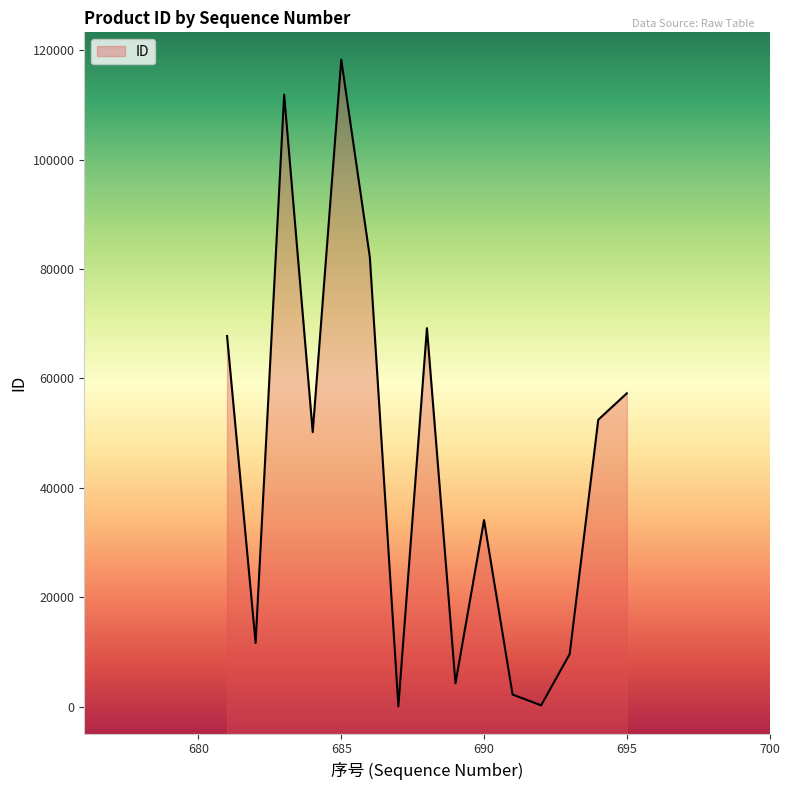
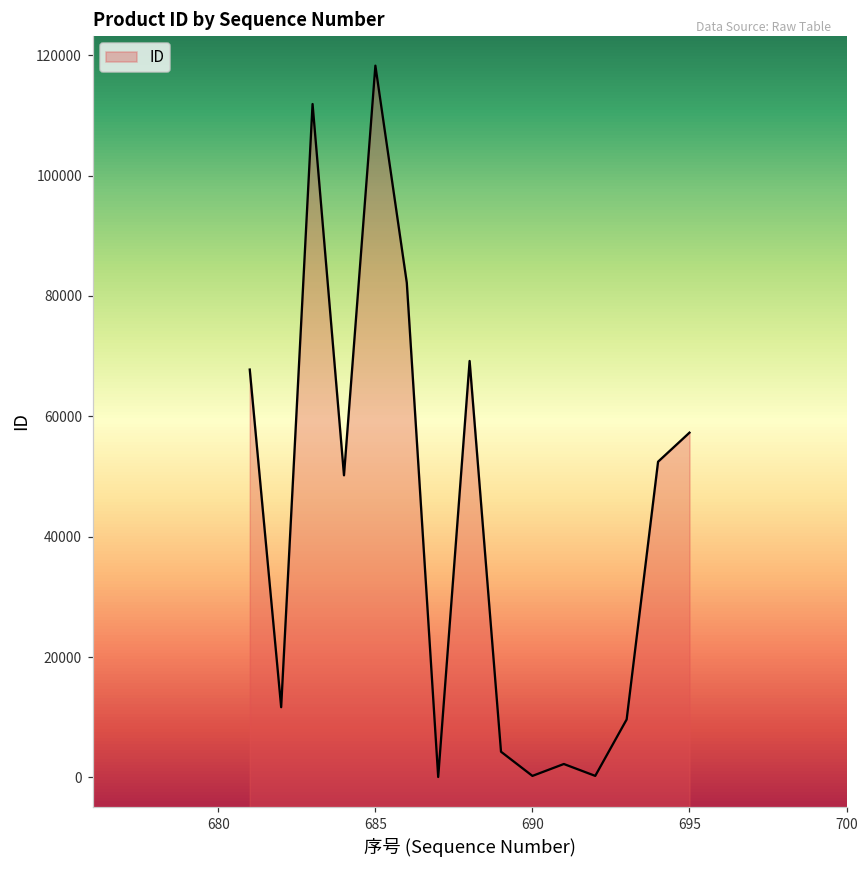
690: 34000 -> 0
